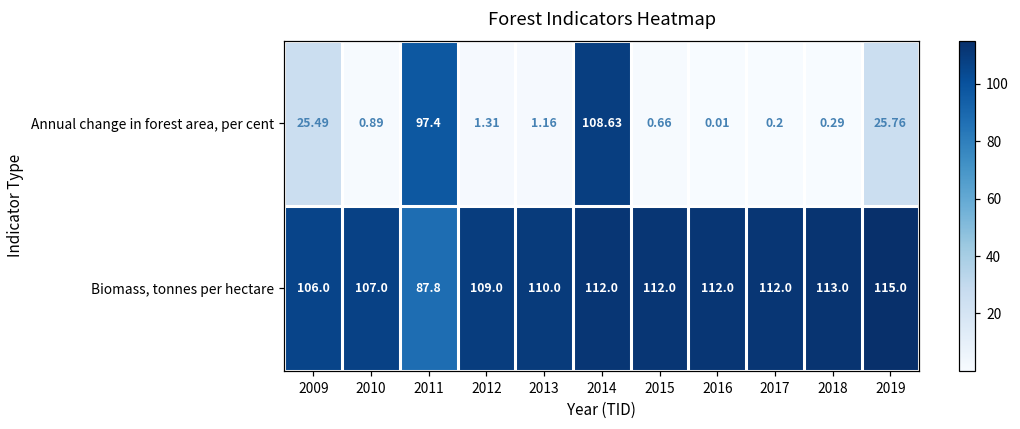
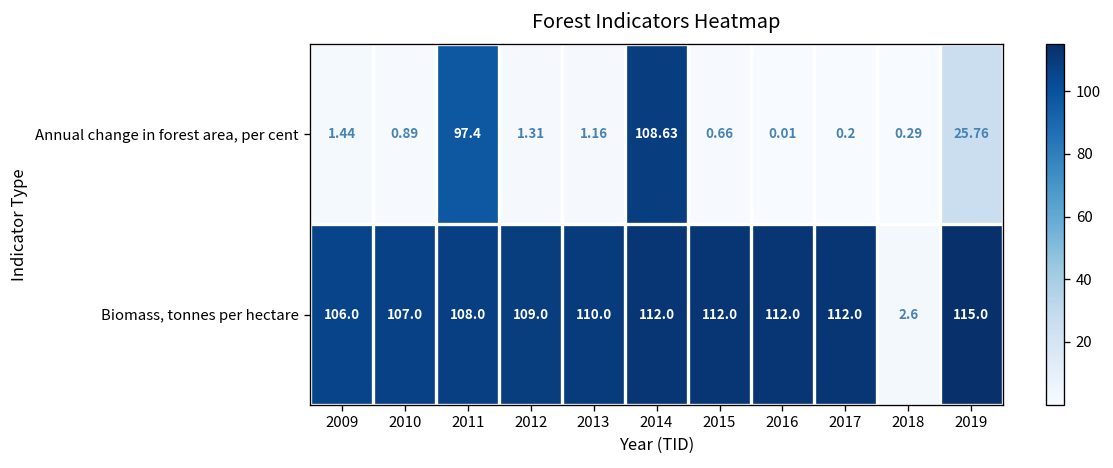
Annual change in forest area, per cent, 2009: 25.49 -> 1.44
Biomass, tonnes per hectare, 2011: 87.8 -> 108.0
Biomass, tonnes per hectare, 2018: 113.0 -> 2.6
